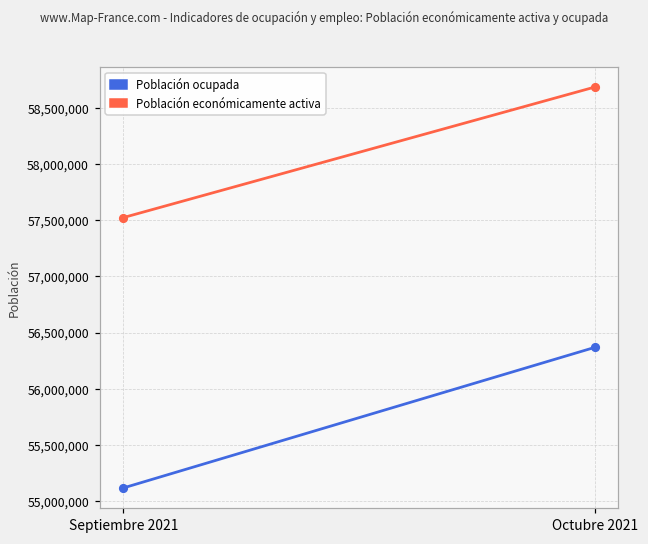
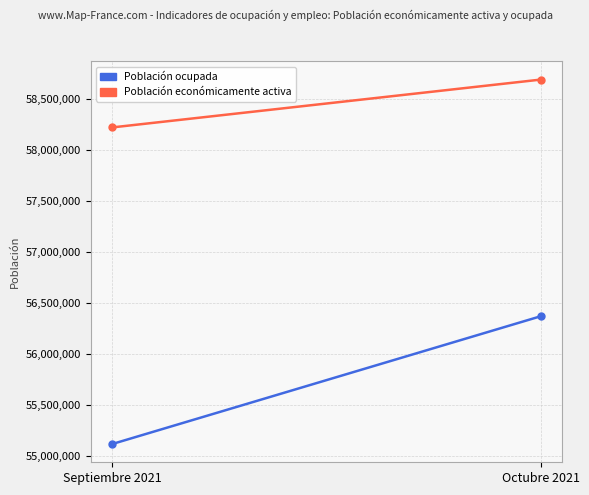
Población económicamente activa, Septiembre 2021: 57,520,000 -> 58,220,000
